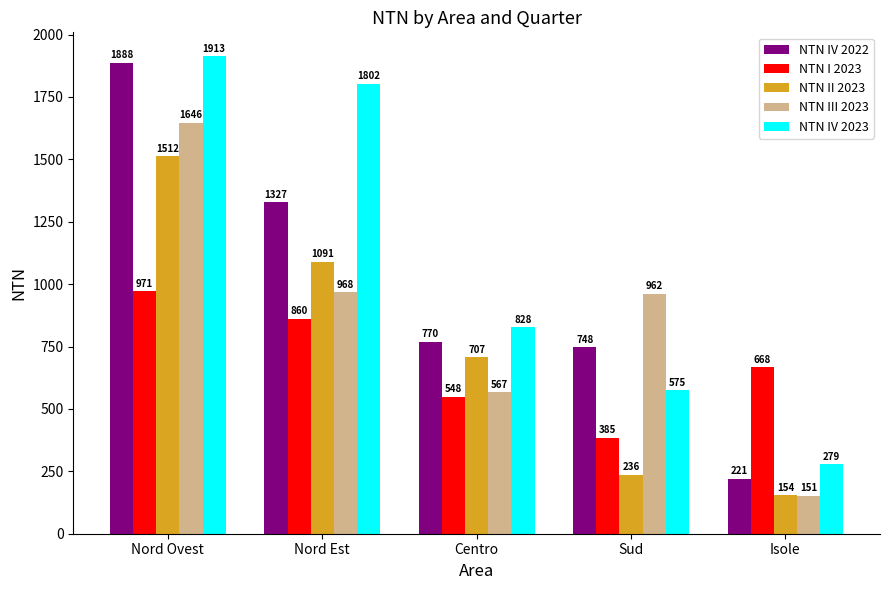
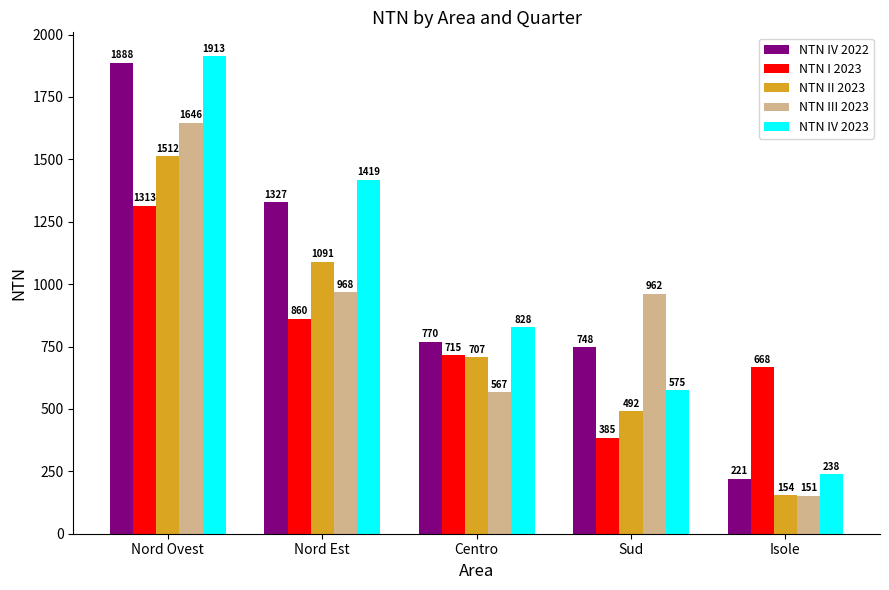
NTN I 2023, Nord Ovest: 971 -> 1313
NTN IV 2023, Nord Est: 1802 -> 1419
NTN I 2023, Centro: 548 -> 715
NTN II 2023, Sud: 236 -> 492
NTN IV 2023, Isole: 279 -> 238
